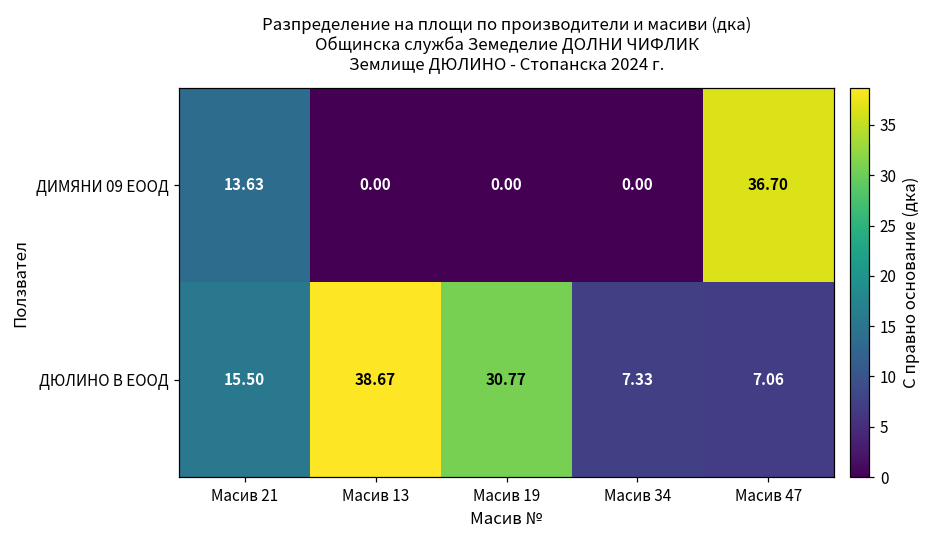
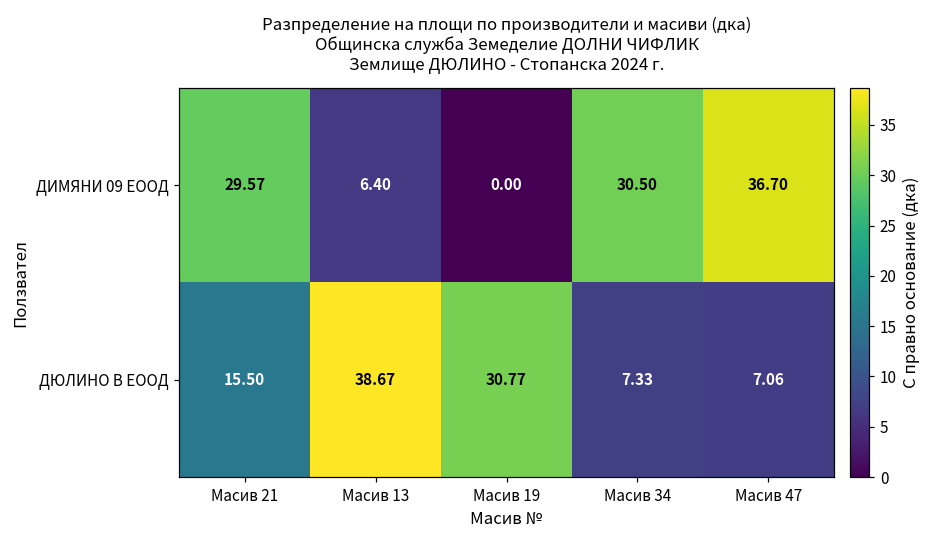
ДИМЯНИ 09 ЕООД, Масив 21: 13.63 -> 29.57
ДИМЯНИ 09 ЕООД, Масив 13: 0.00 -> 6.40
ДИМЯНИ 09 ЕООД, Масив 34: 0.00 -> 30.50
